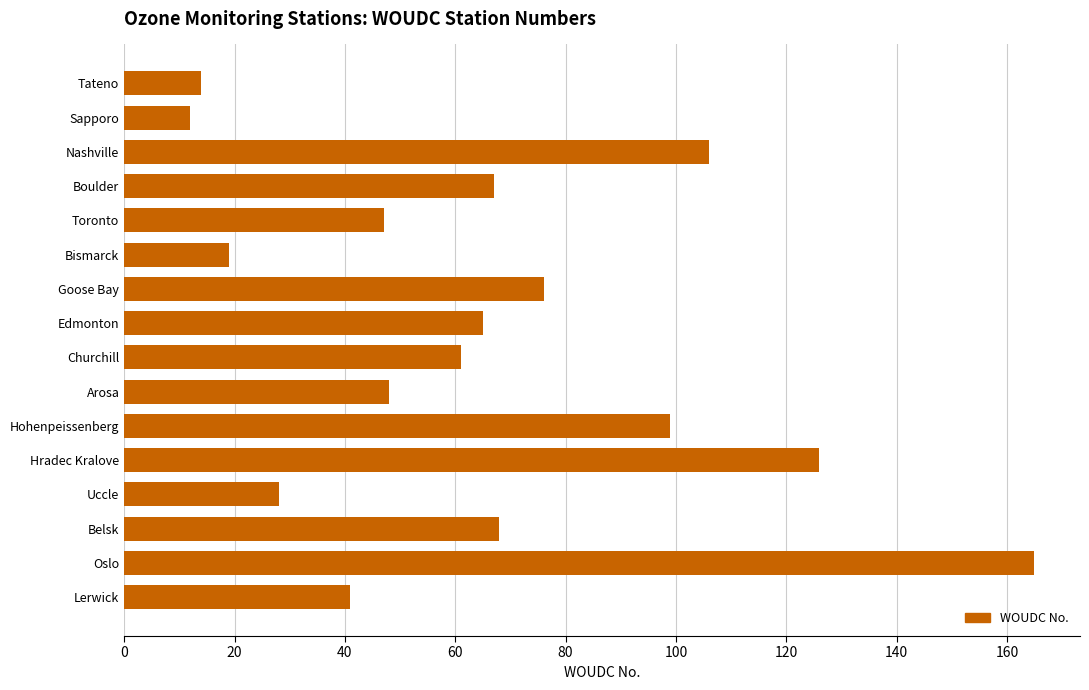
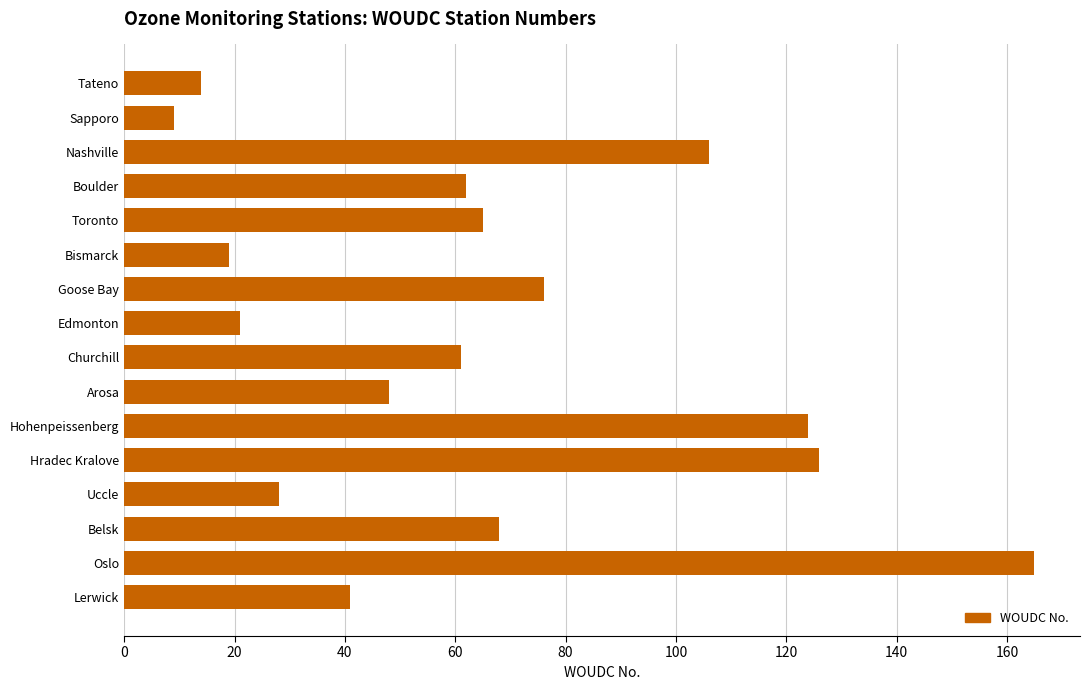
Sapporo: 12 -> 9
Boulder: 67 -> 62
Toronto: 47 -> 65
Edmonton: 65 -> 21
Hohenpeissenberg: 99 -> 124
